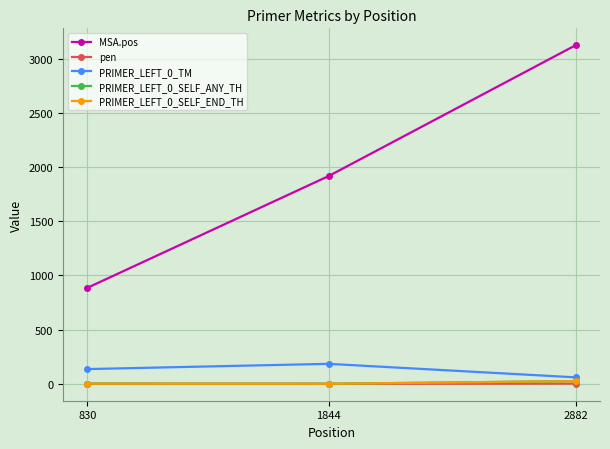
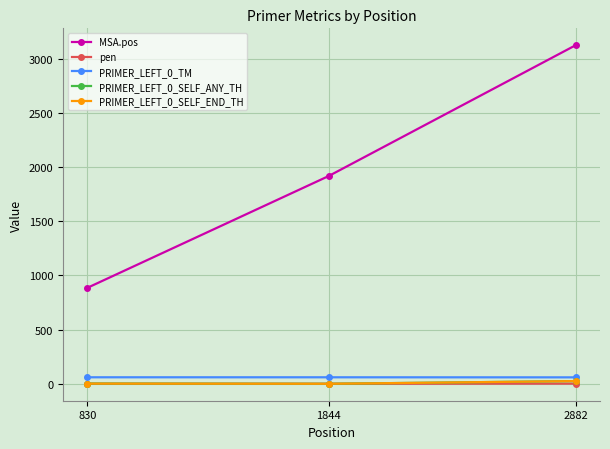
PRIMER_LEFT_0_TM, 830: 140 -> 60
PRIMER_LEFT_0_TM, 1844: 180 -> 60
